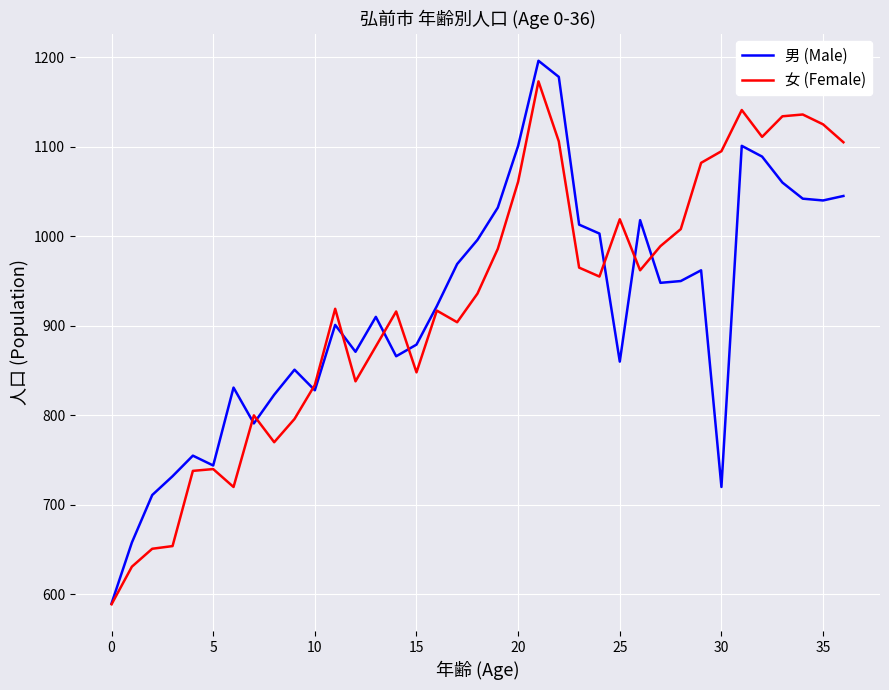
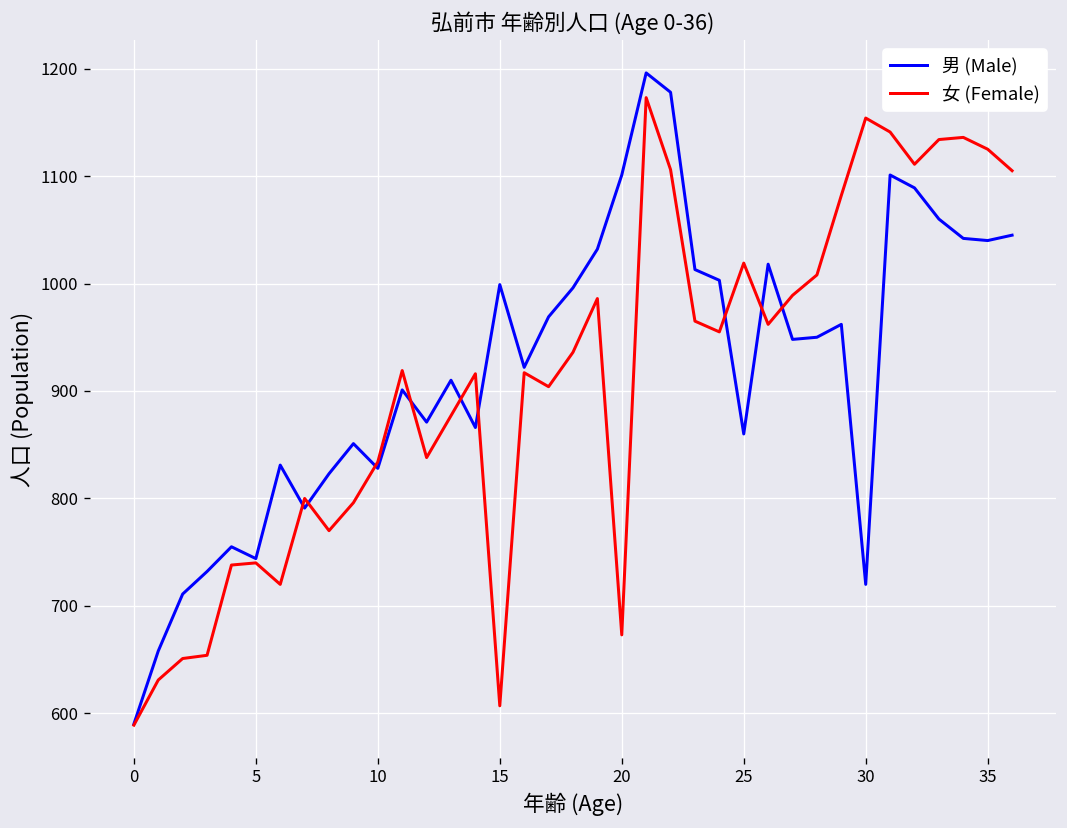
男 (Male), 15: 880 -> 1000
女 (Female), 15: 850 -> 610
女 (Female), 20: 1060 -> 670
女 (Female), 30: 1100 -> 1150
